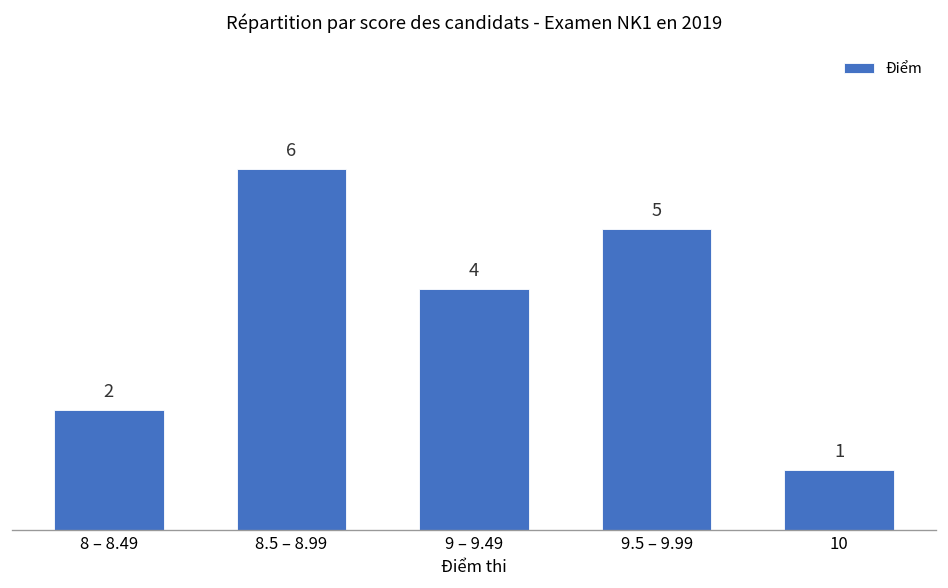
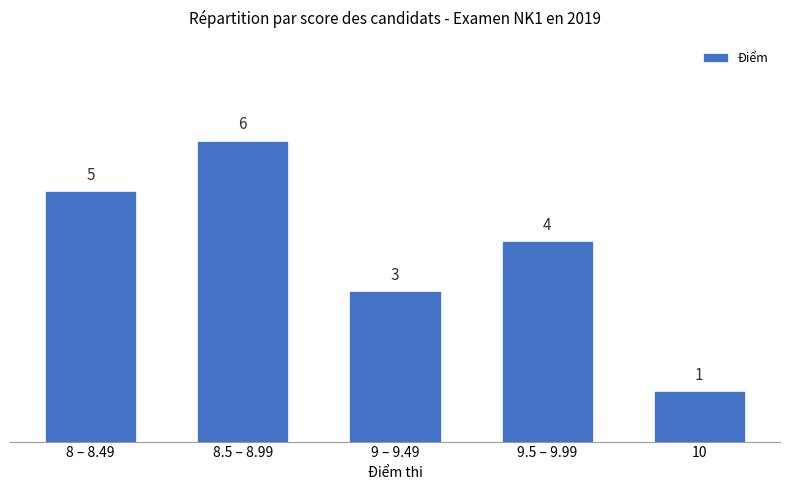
8 – 8.49: 2 -> 5
9 – 9.49: 4 -> 3
9.5 – 9.99: 5 -> 4
